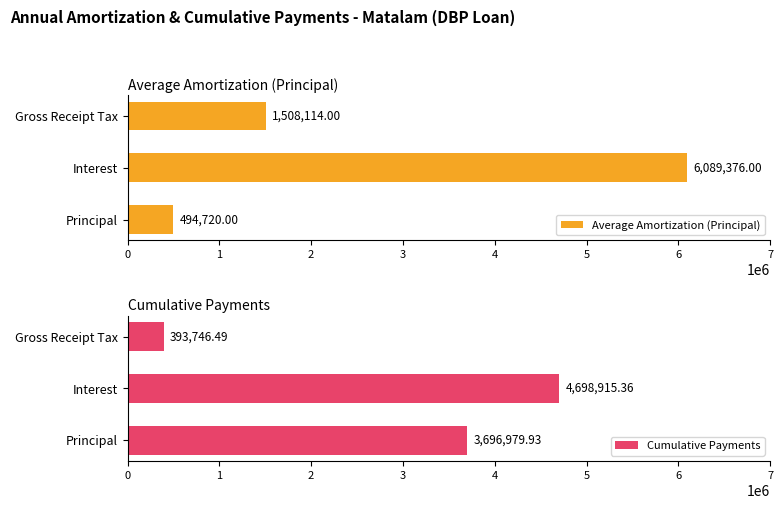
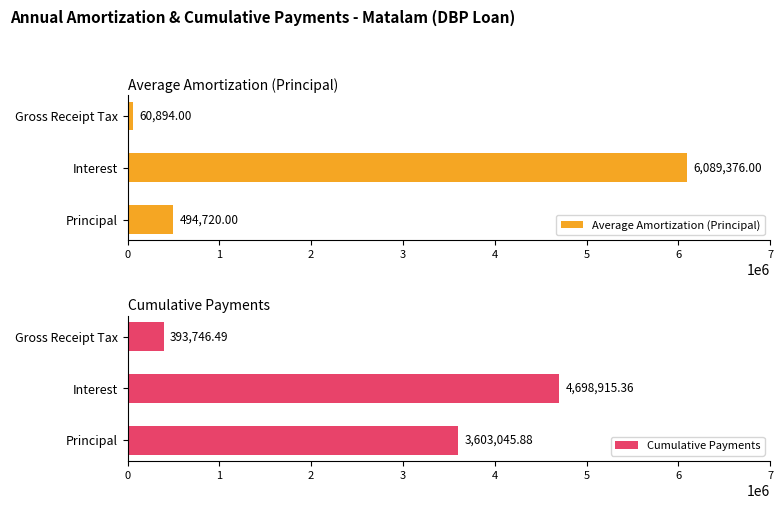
Average Amortization (Principal), Gross Receipt Tax: 1,508,114.00 -> 60,894.00
Cumulative Payments, Principal: 3,696,979.93 -> 3,603,045.88
